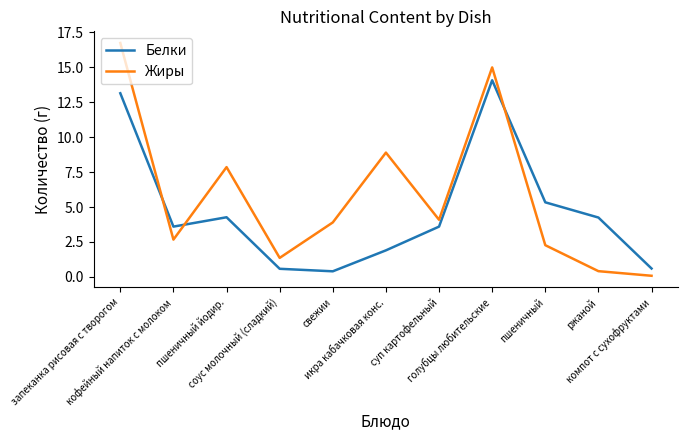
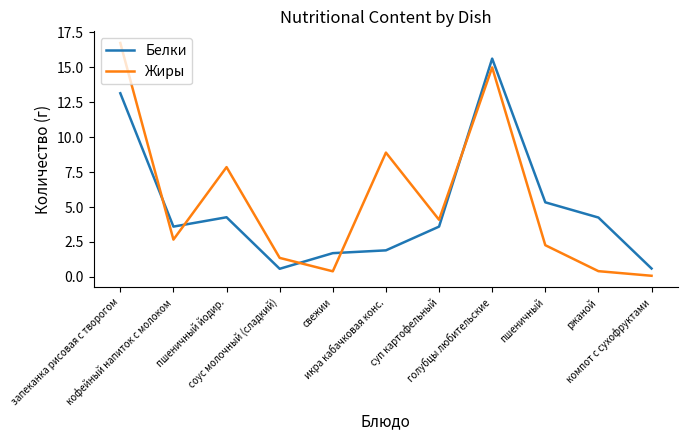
Белки, свежии: 0.4 -> 1.7
Жиры, свежии: 3.9 -> 0.4
Белки, голубцы любительские: 14.1 -> 15.6
